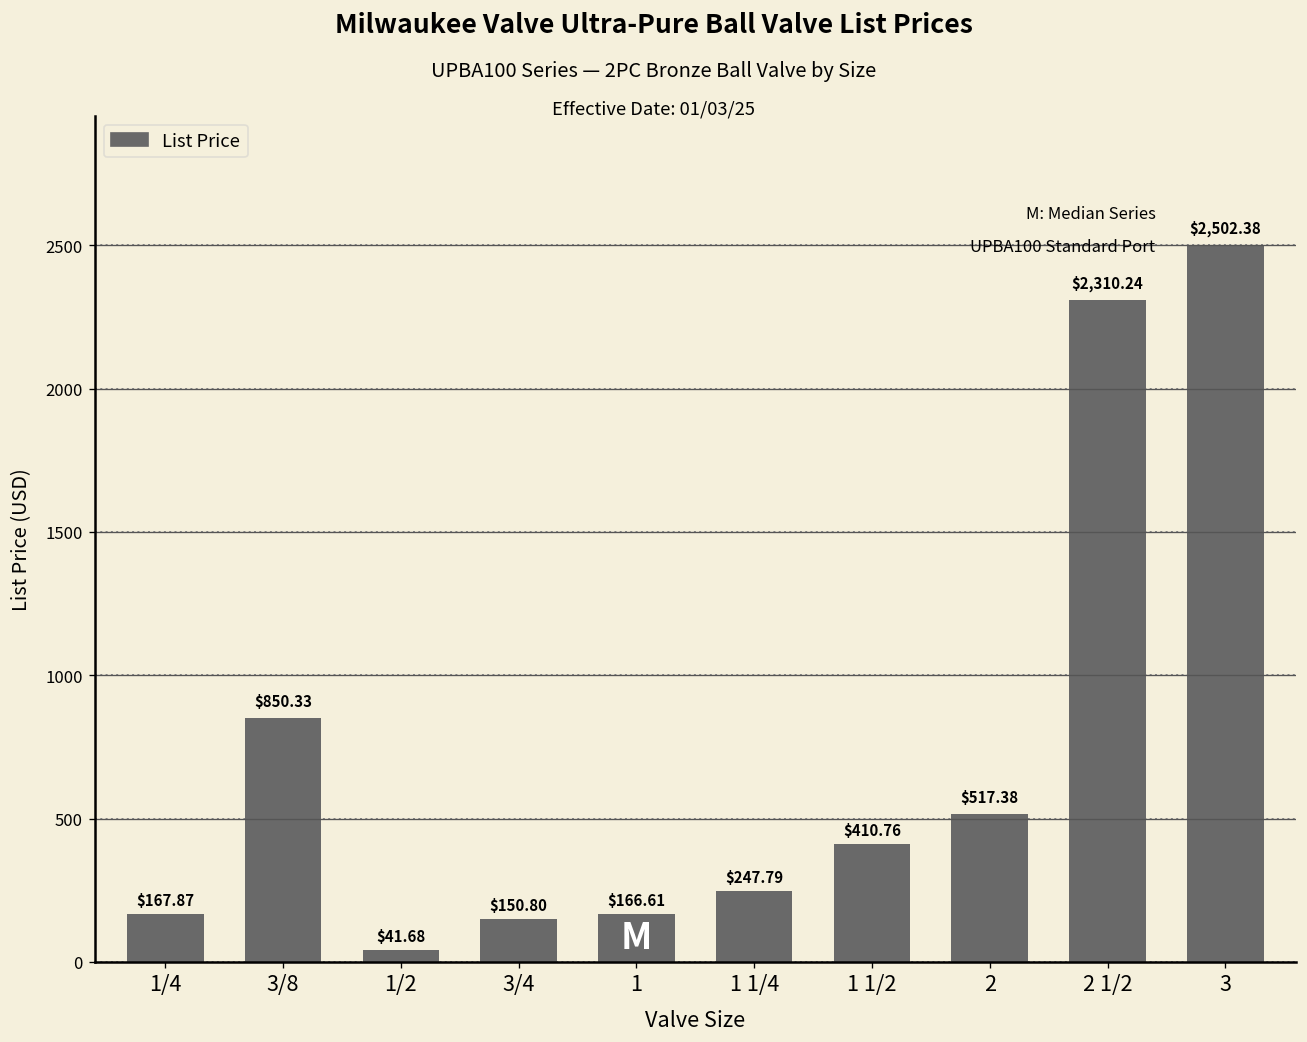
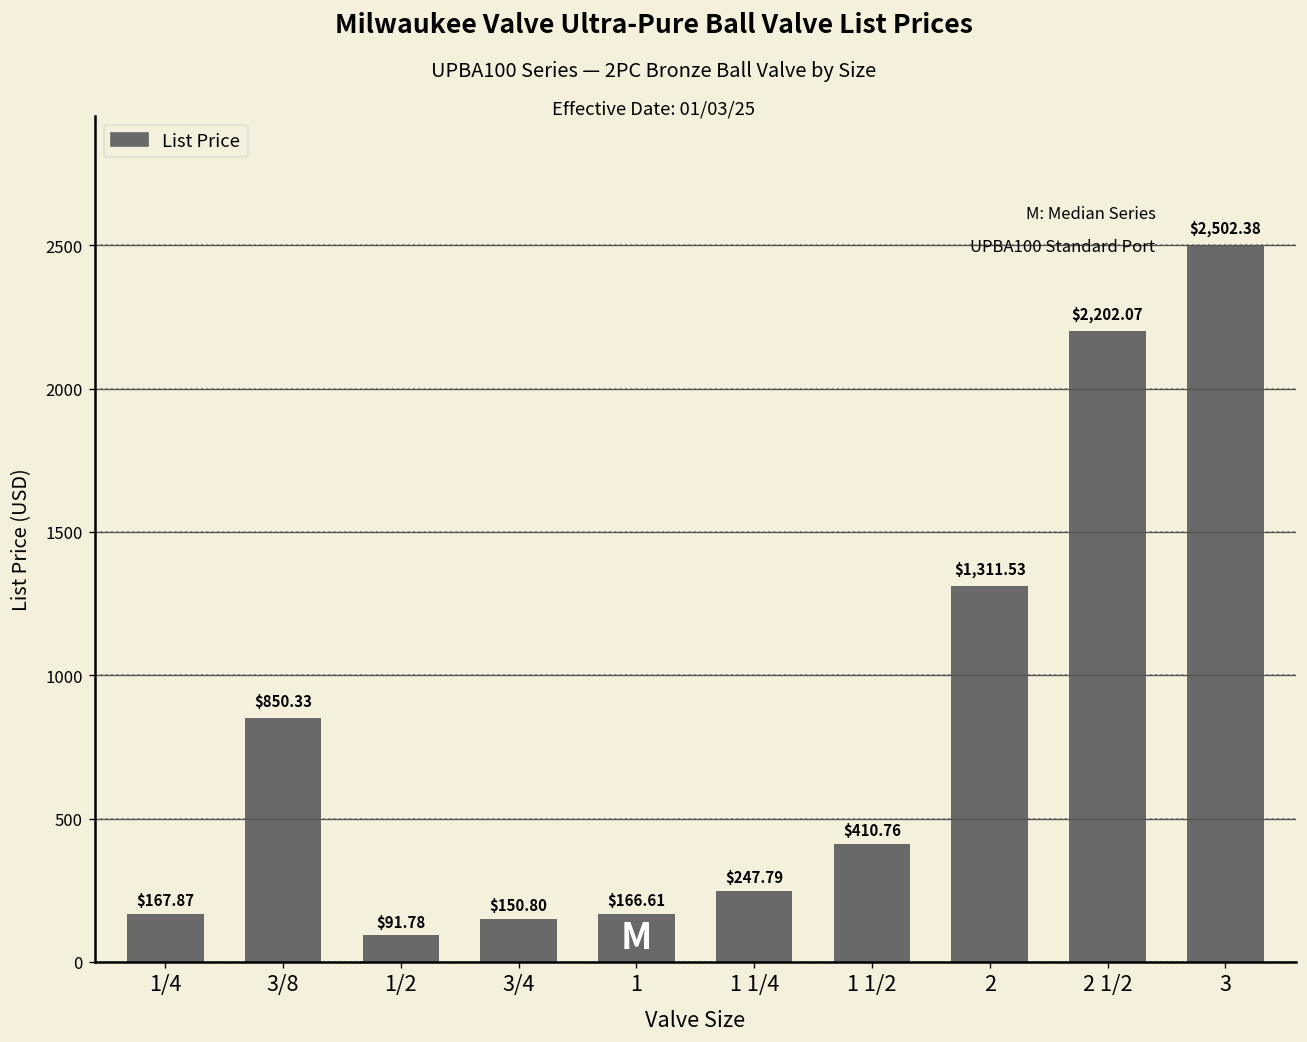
1/2: $41.68 -> $91.78
2: $517.38 -> $1,311.53
2 1/2: $2,310.24 -> $2,202.07
